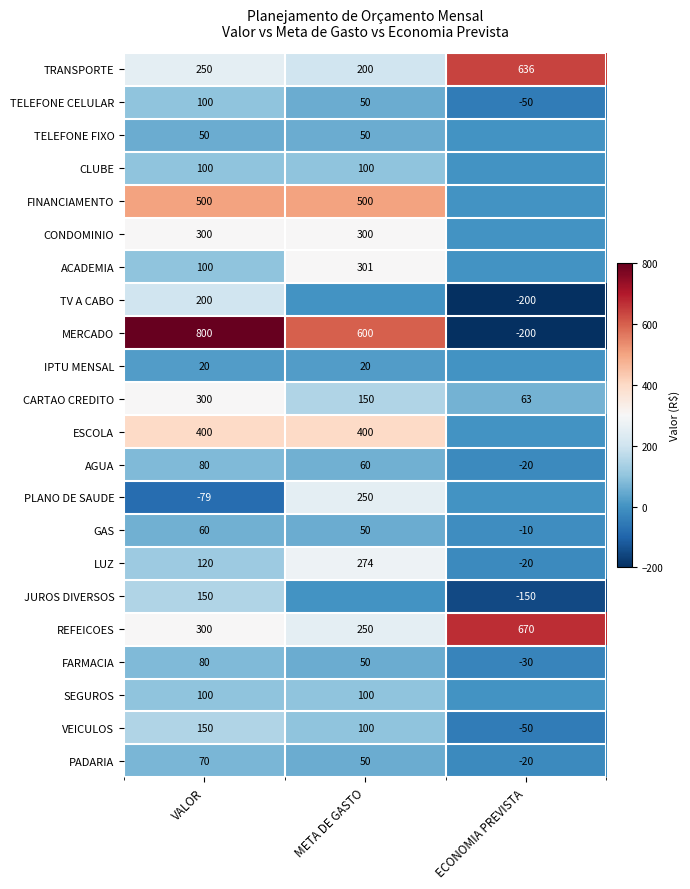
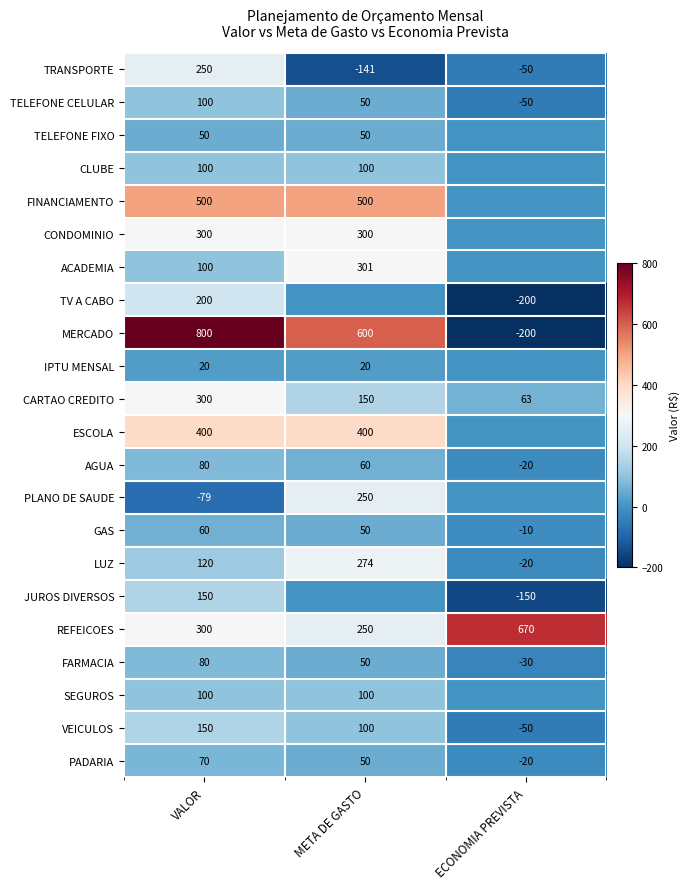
TRANSPORTE, META DE GASTO: 200 -> -141
TRANSPORTE, ECONOMIA PREVISTA: 636 -> -50
